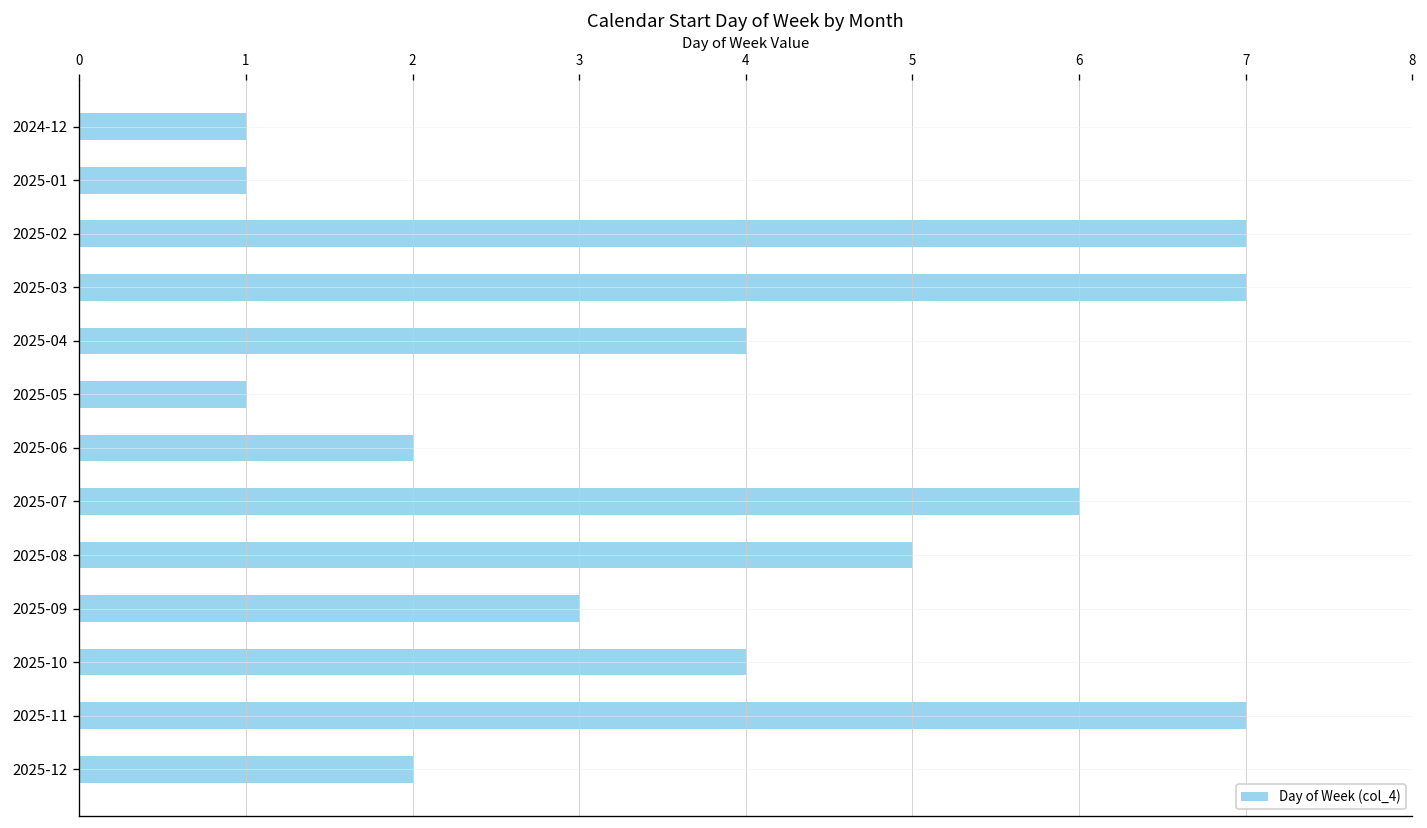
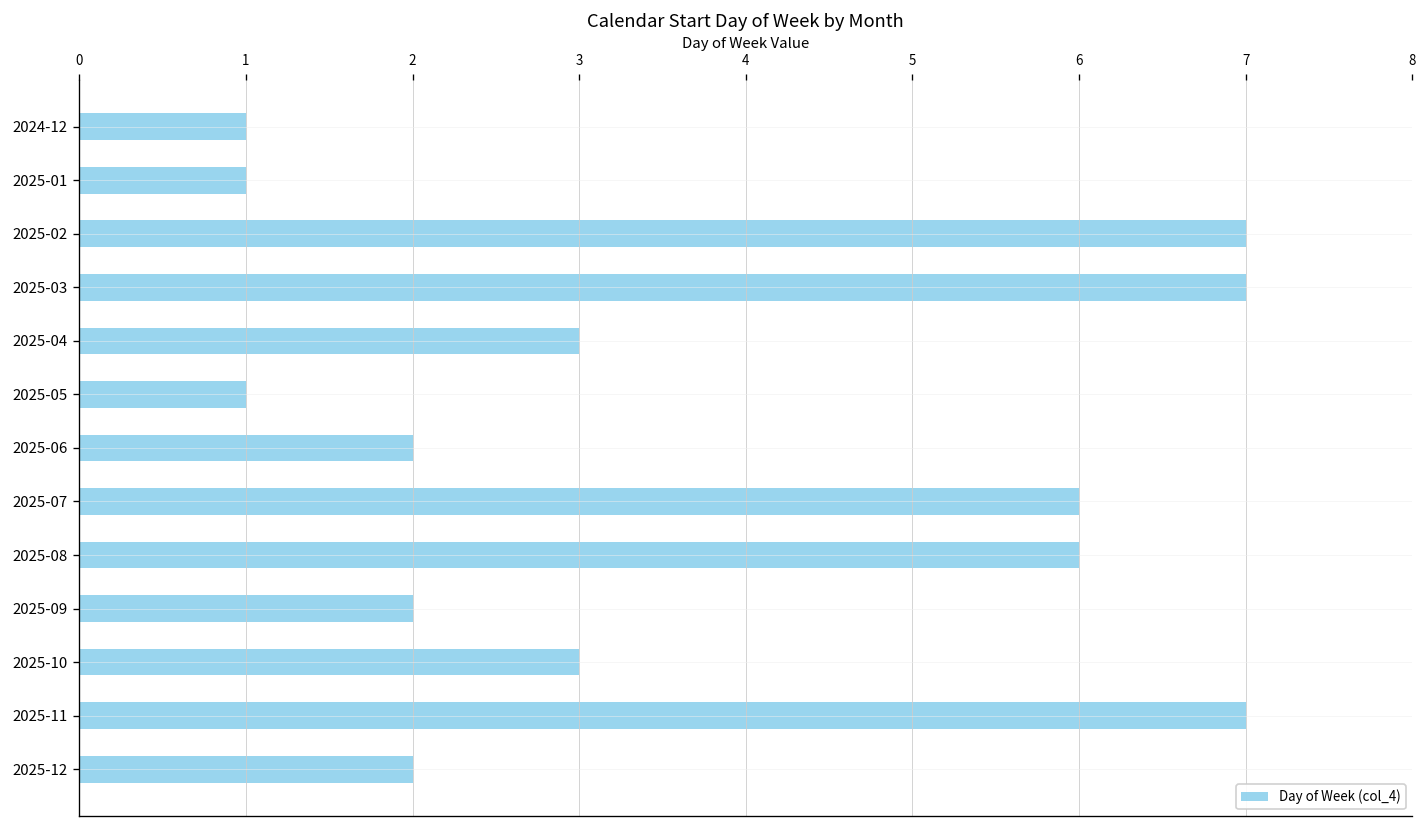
2025-04: 4 -> 3
2025-08: 5 -> 6
2025-09: 3 -> 2
2025-10: 4 -> 3
